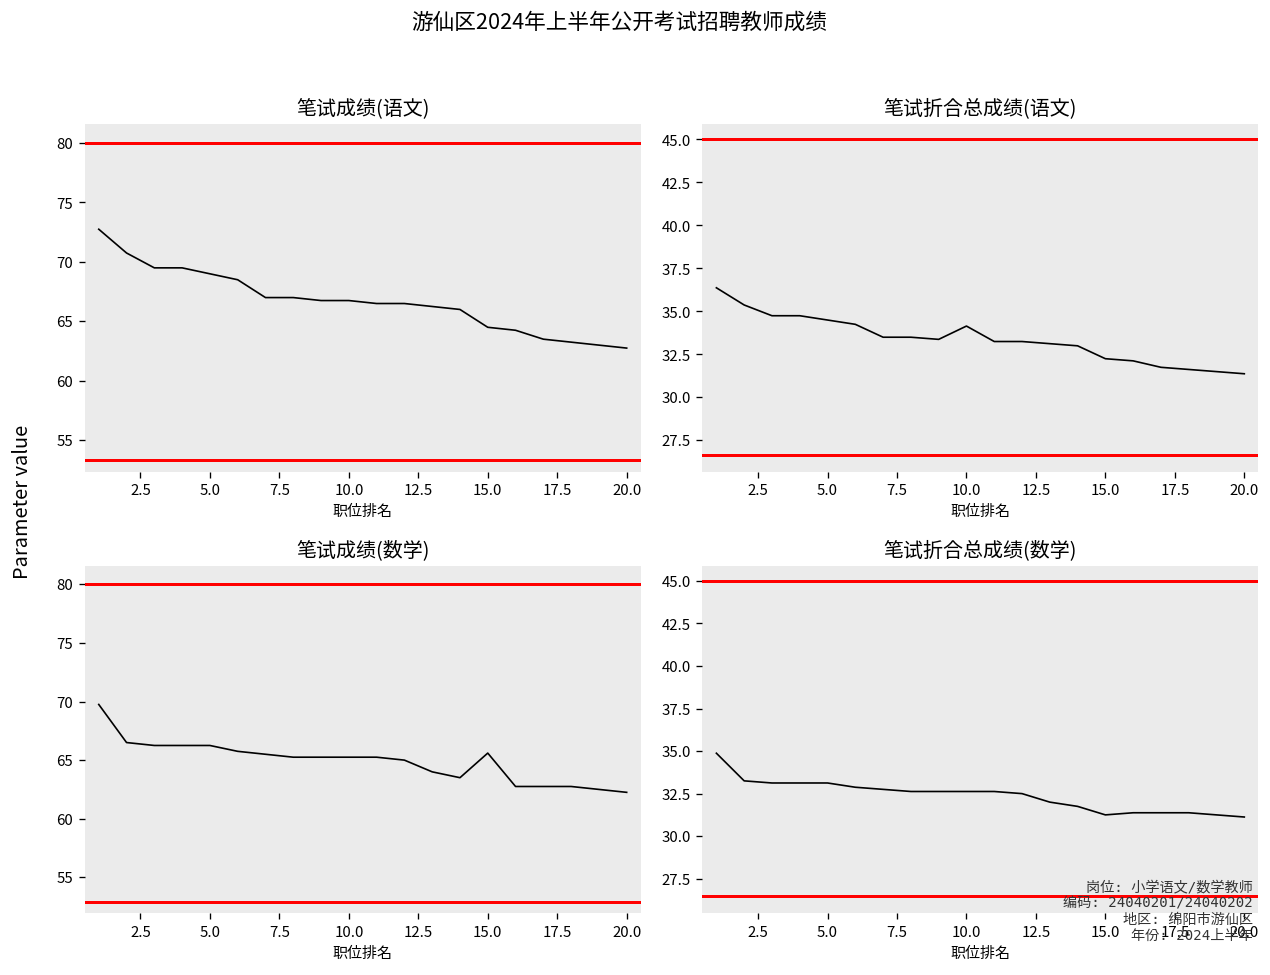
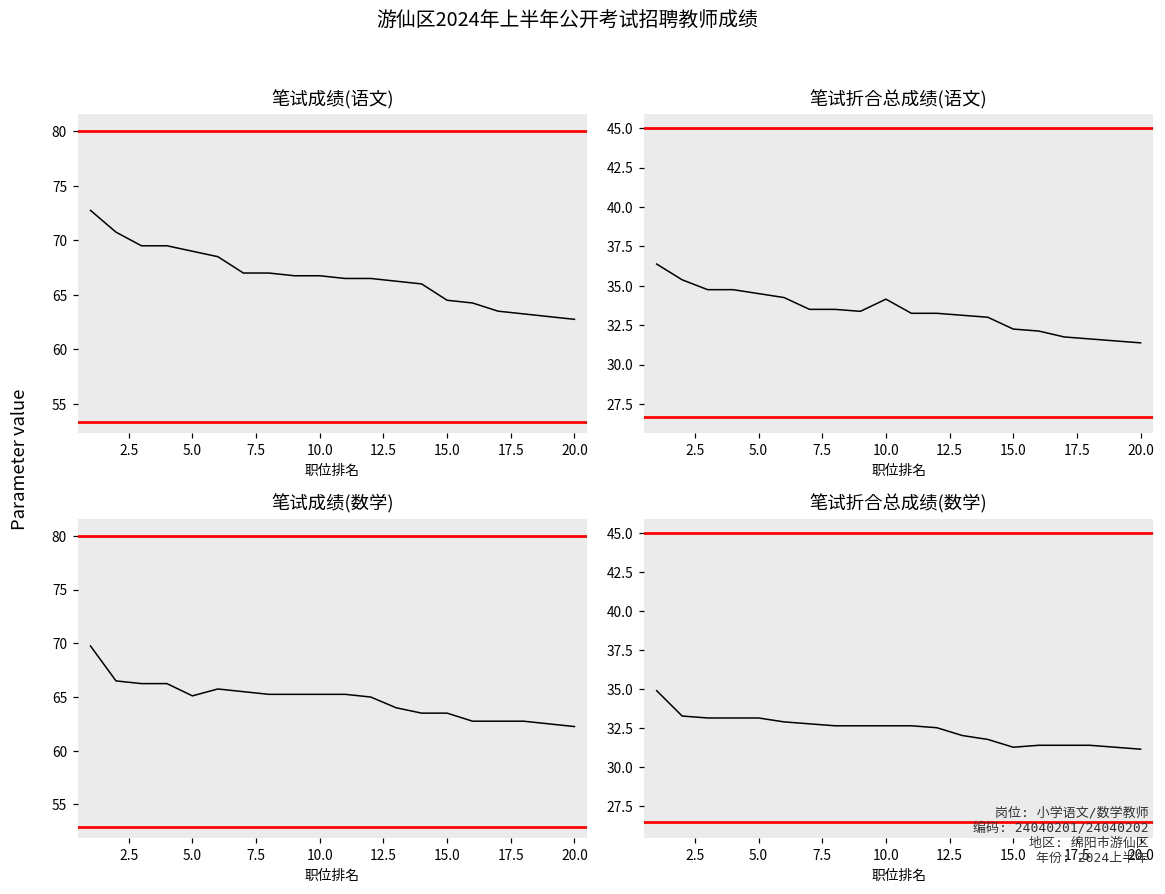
笔试成绩(数学), 5.0: 66 -> 65
笔试成绩(数学), 15.0: 66 -> 64
